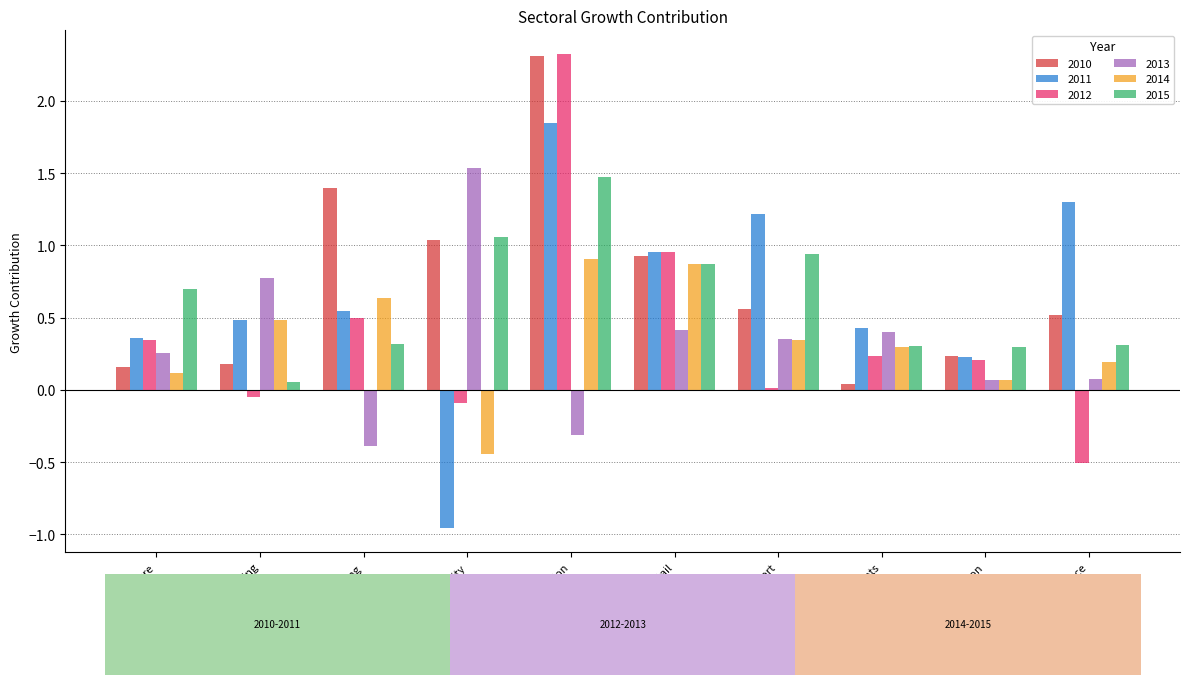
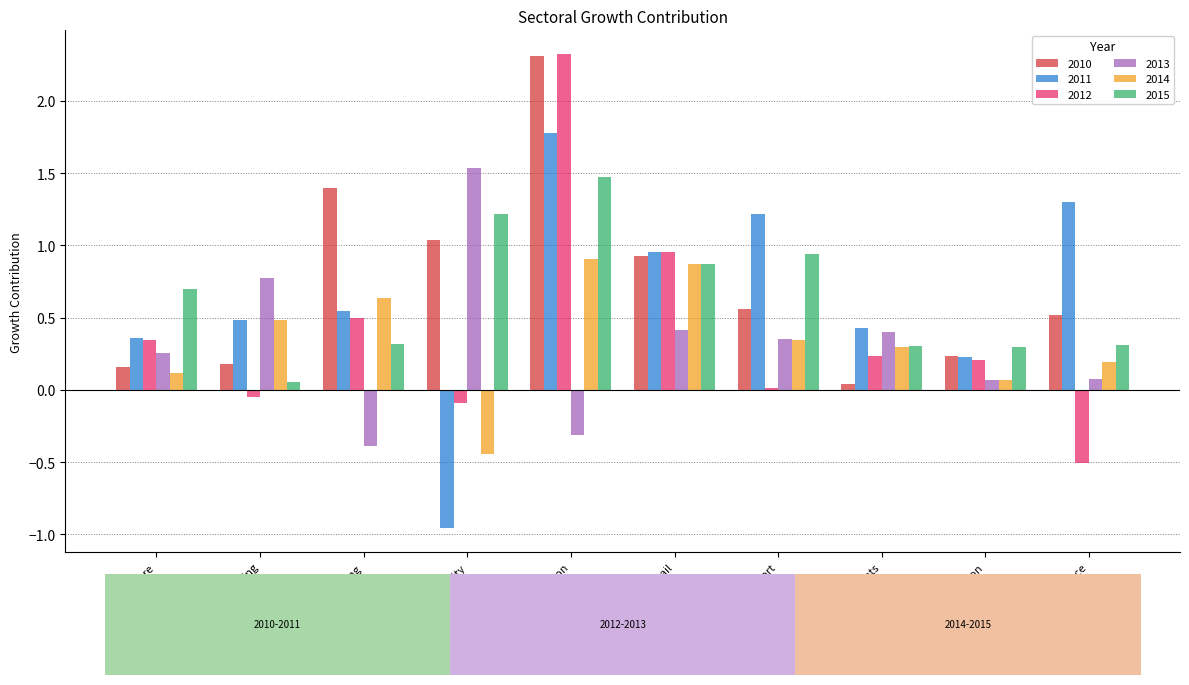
2015, Electricity: 1.06 -> 1.21
2011, Construction: 1.85 -> 1.78
